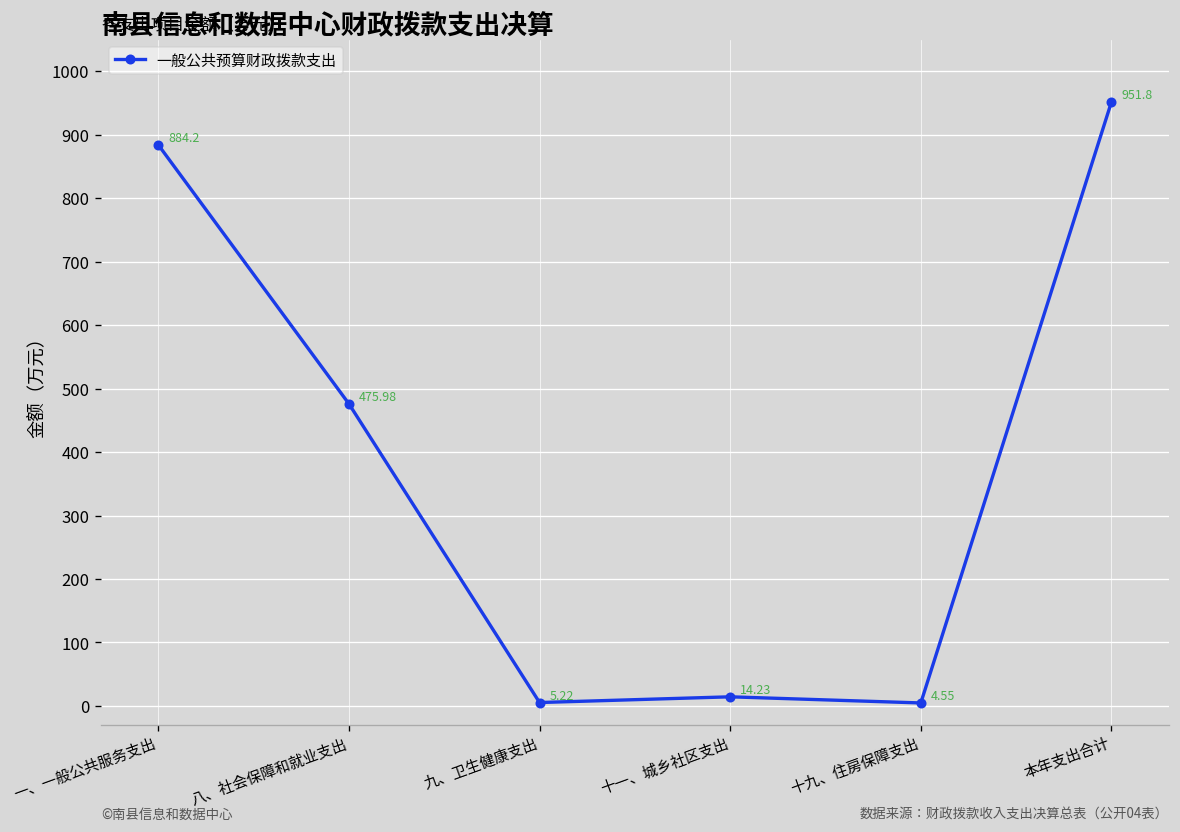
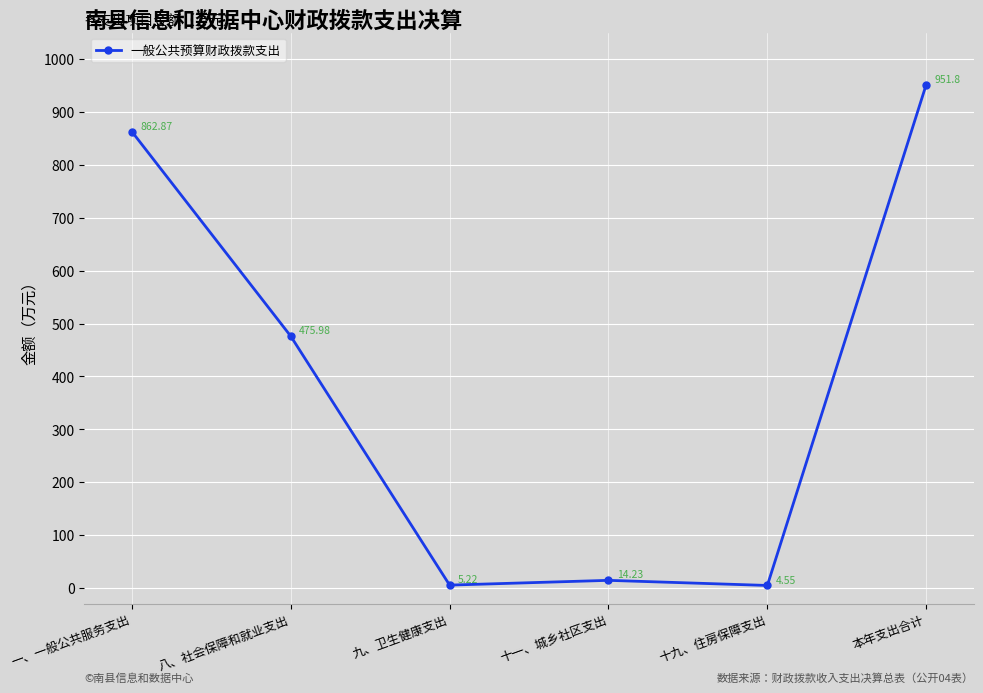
一、一般公共服务支出: 884.2 -> 862.87
